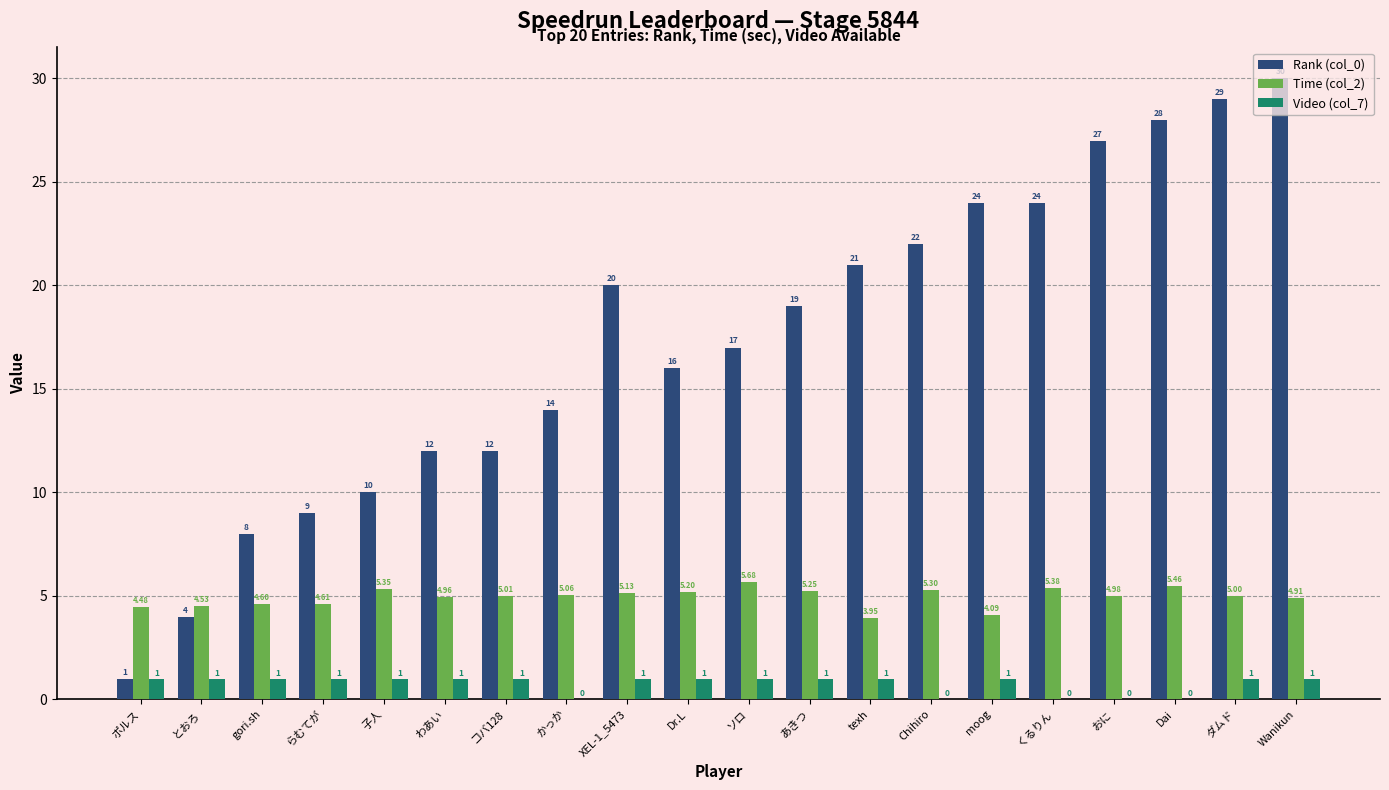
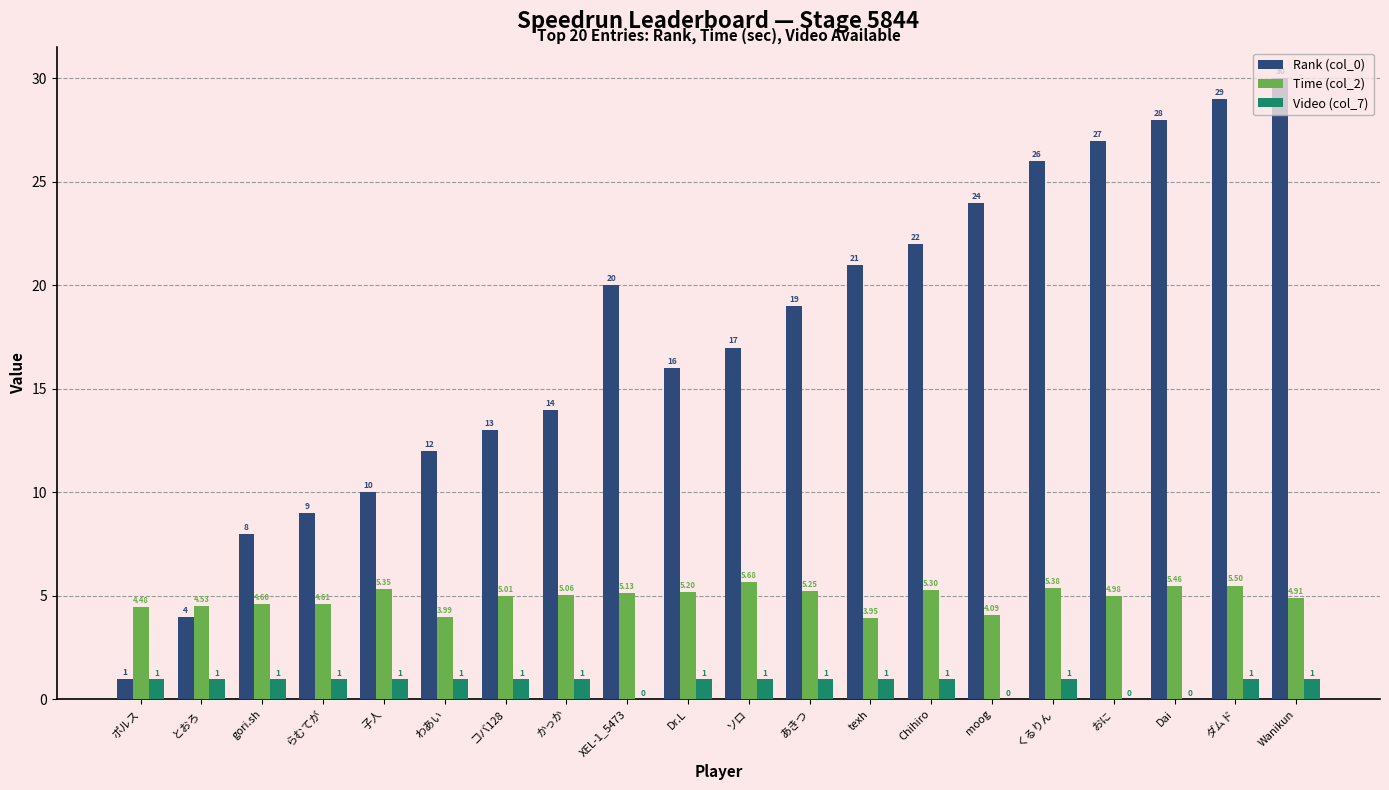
Time (col_2), わあい: 4.96 -> 3.99
Rank (col_0), コバ128: 12 -> 13
Video (col_7), かっか: 0 -> 1
Video (col_7), XEL-1_5473: 1 -> 0
Video (col_7), Chihiro: 0 -> 1
Video (col_7), moog: 1 -> 0
Rank (col_0), くるりん: 24 -> 26
Video (col_7), くるりん: 0 -> 1
Time (col_2), ダムド: 5.00 -> 5.50
